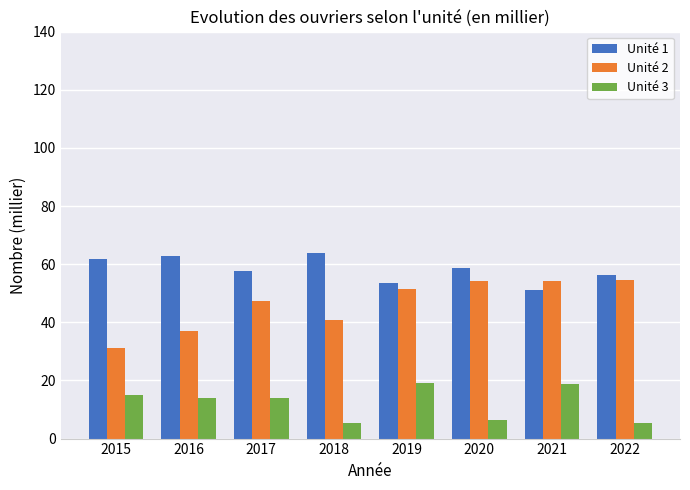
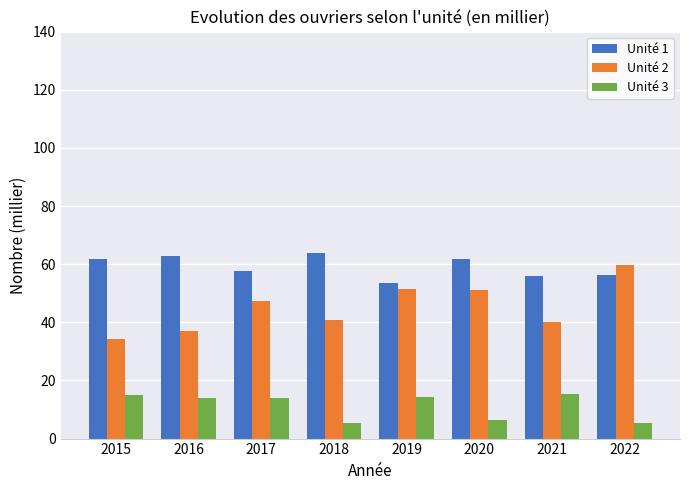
Unité 2, 2015: 31 -> 34
Unité 3, 2019: 19 -> 14
Unité 1, 2020: 59 -> 62
Unité 2, 2020: 54 -> 51
Unité 1, 2021: 51 -> 56
Unité 2, 2021: 54 -> 40
Unité 3, 2021: 19 -> 15
Unité 2, 2022: 54 -> 60
